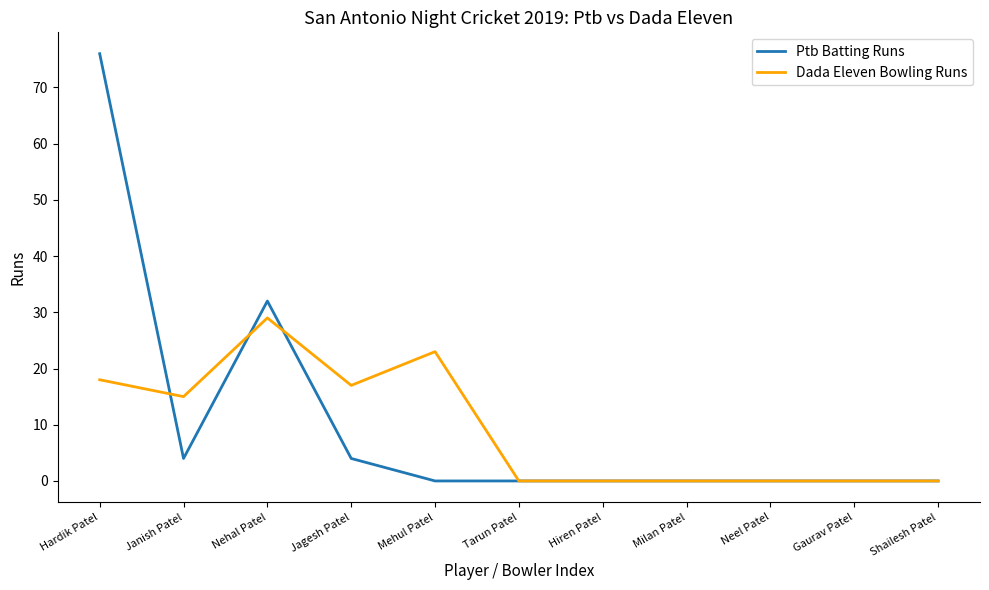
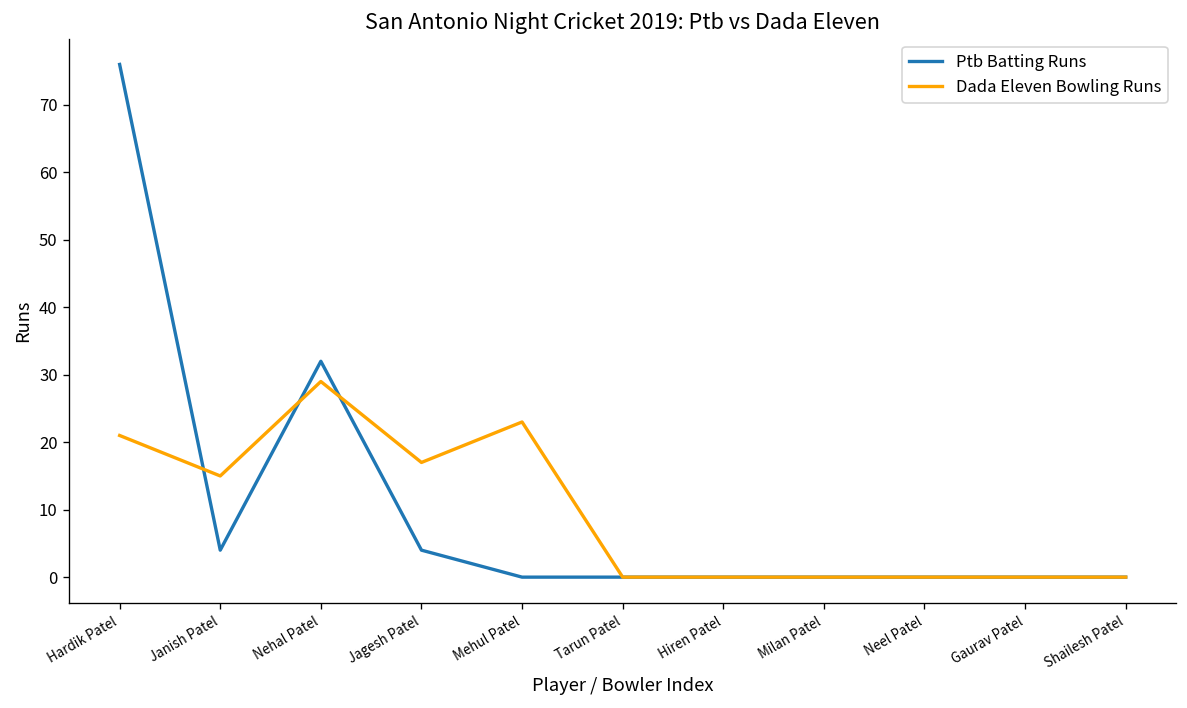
Dada Eleven Bowling Runs, Hardik Patel: 18 -> 21
